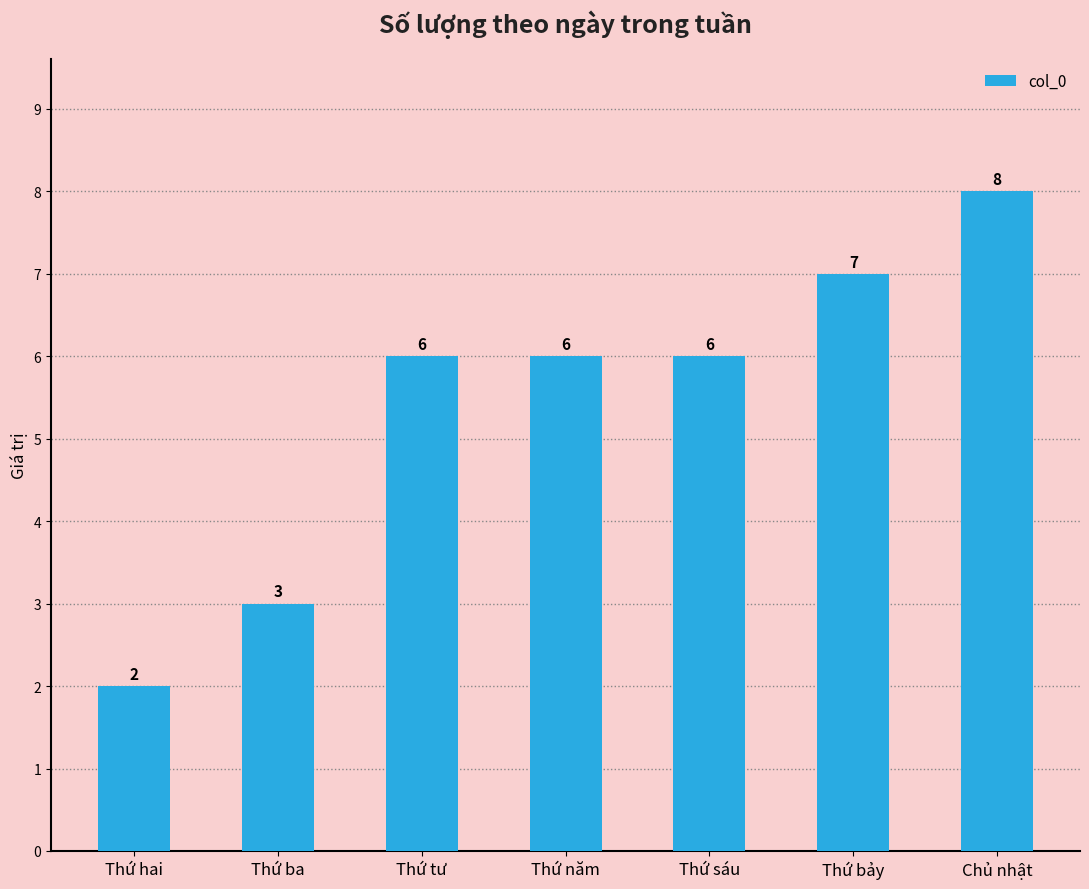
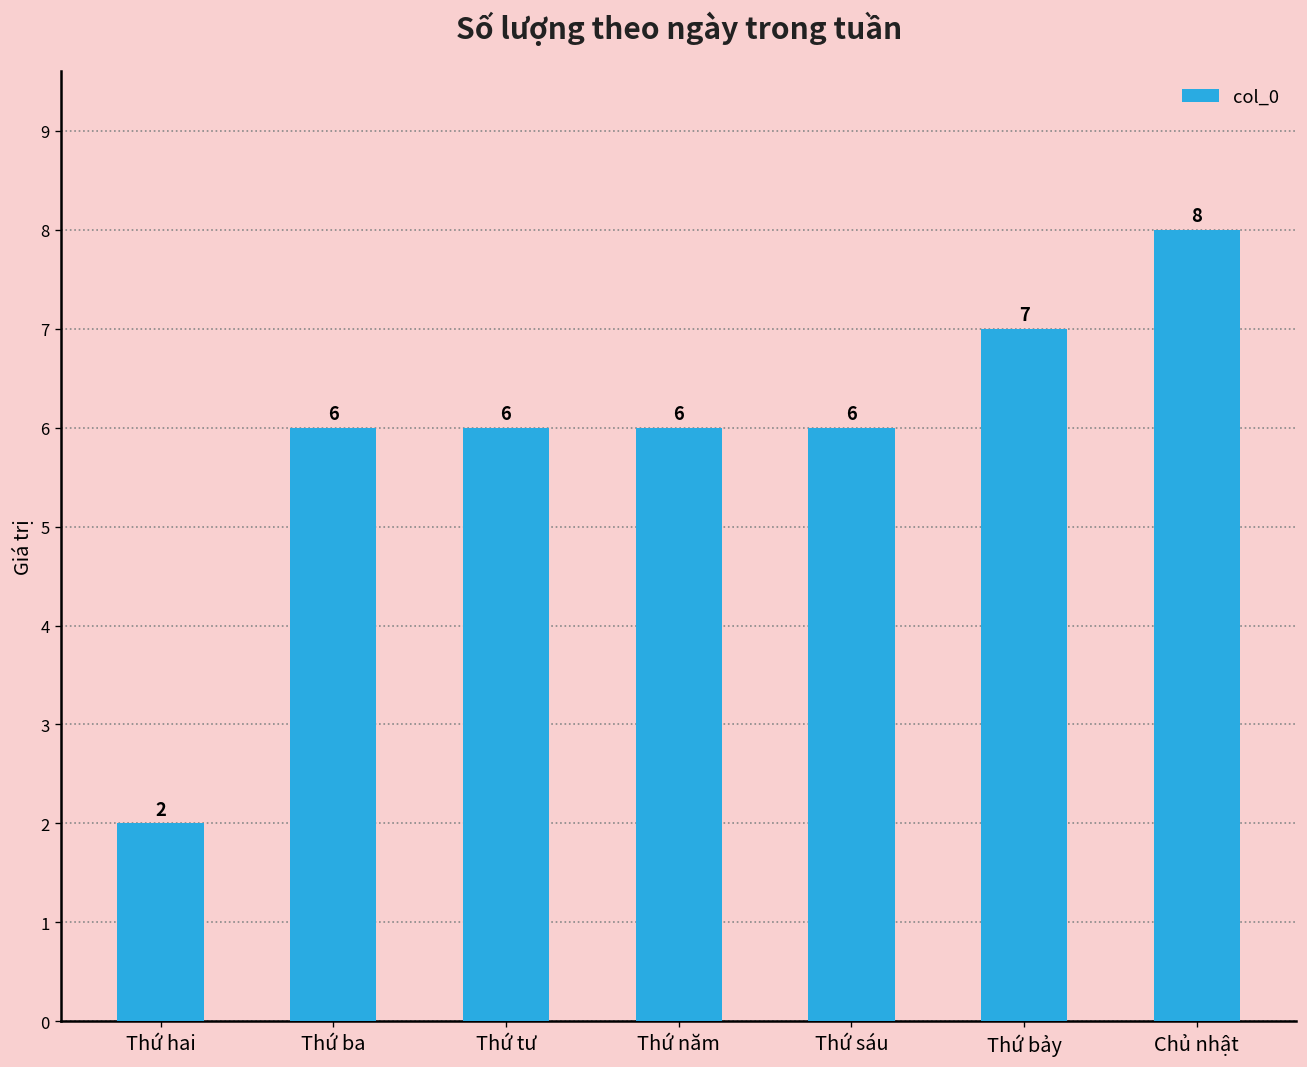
Thứ ba: 3 -> 6
